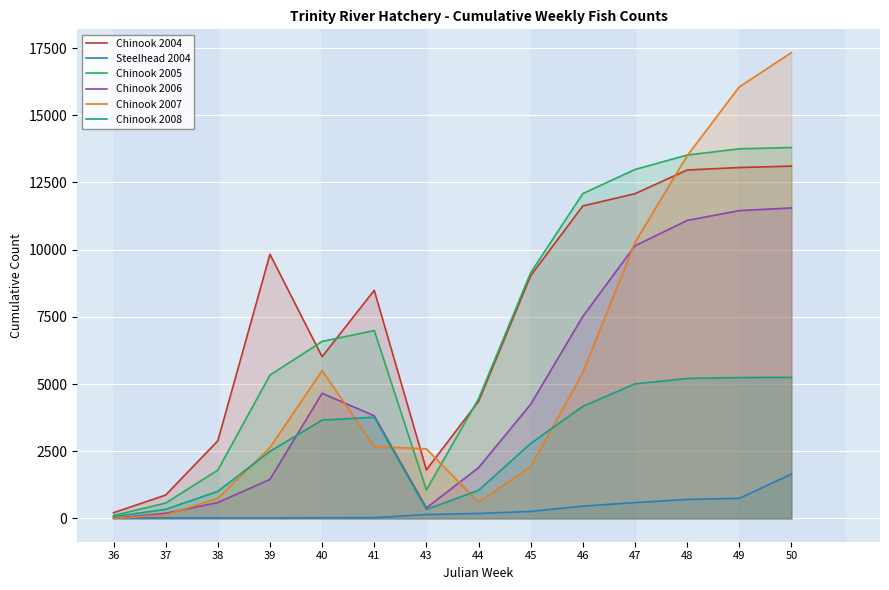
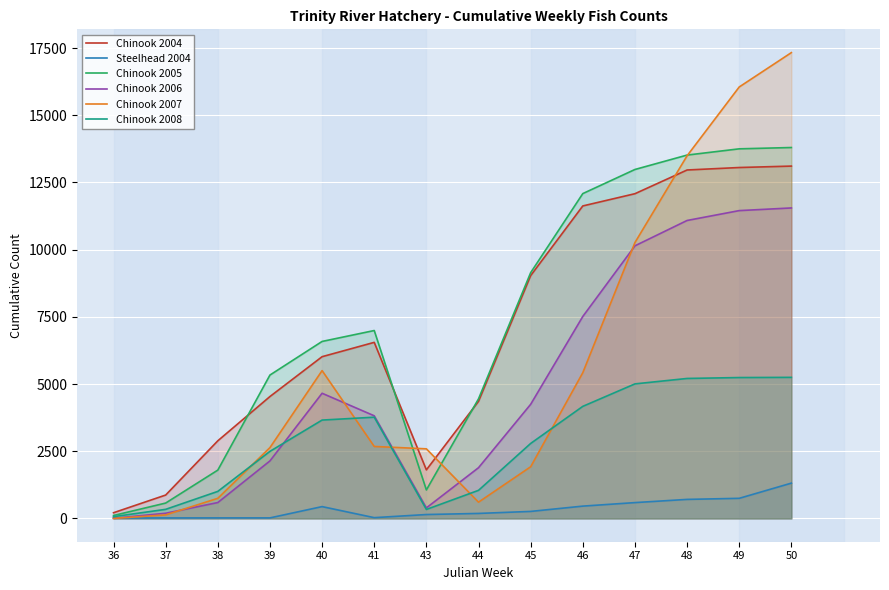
Chinook 2004, 39: 9800 -> 4500
Chinook 2006, 39: 1500 -> 2100
Steelhead 2004, 40: 0 -> 400
Chinook 2004, 41: 8500 -> 6600
Steelhead 2004, 50: 1700 -> 1300
